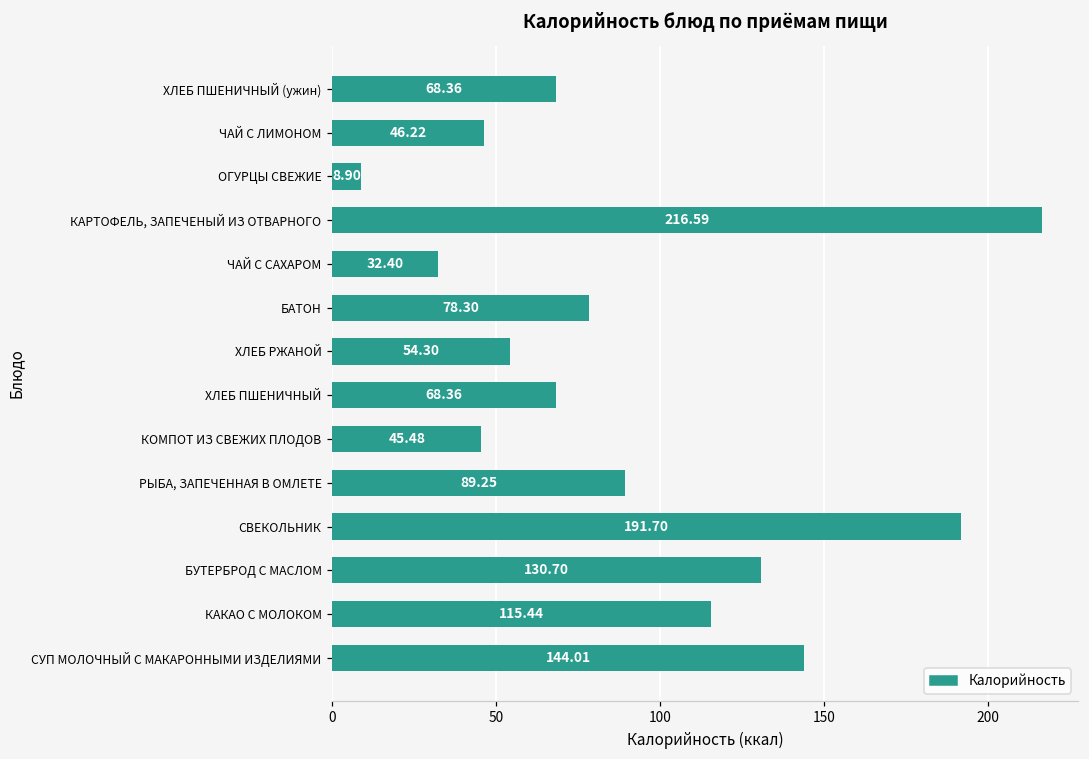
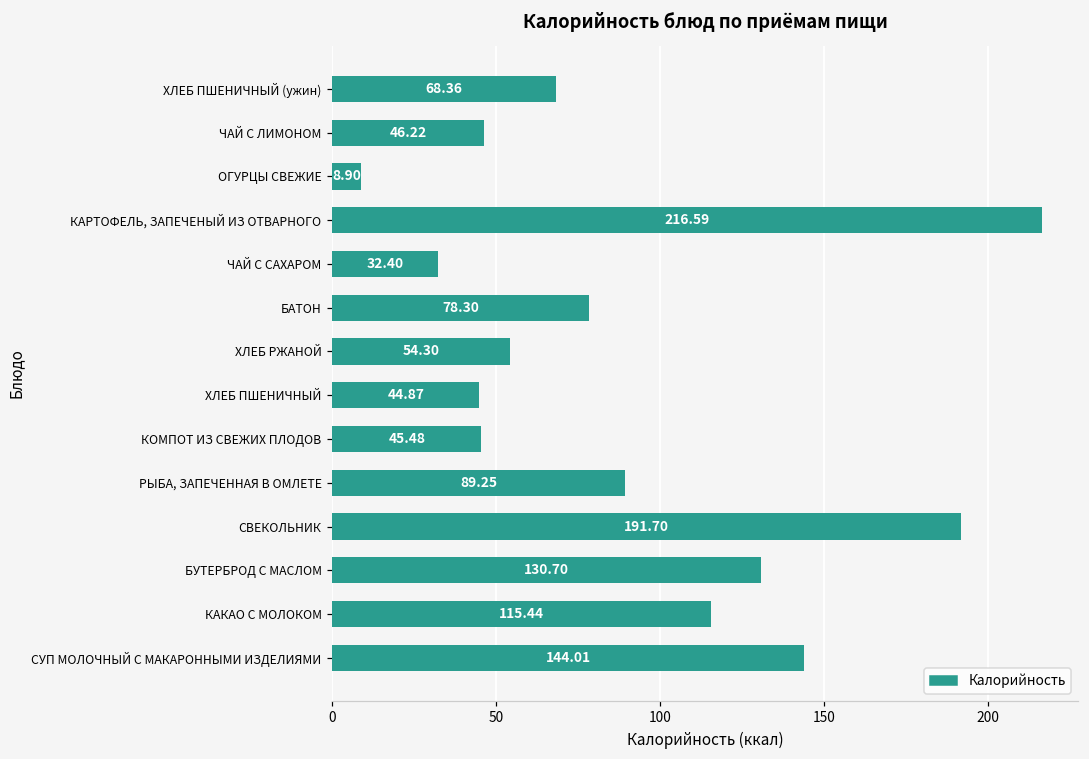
ХЛЕБ ПШЕНИЧНЫЙ: 68.36 -> 44.87
